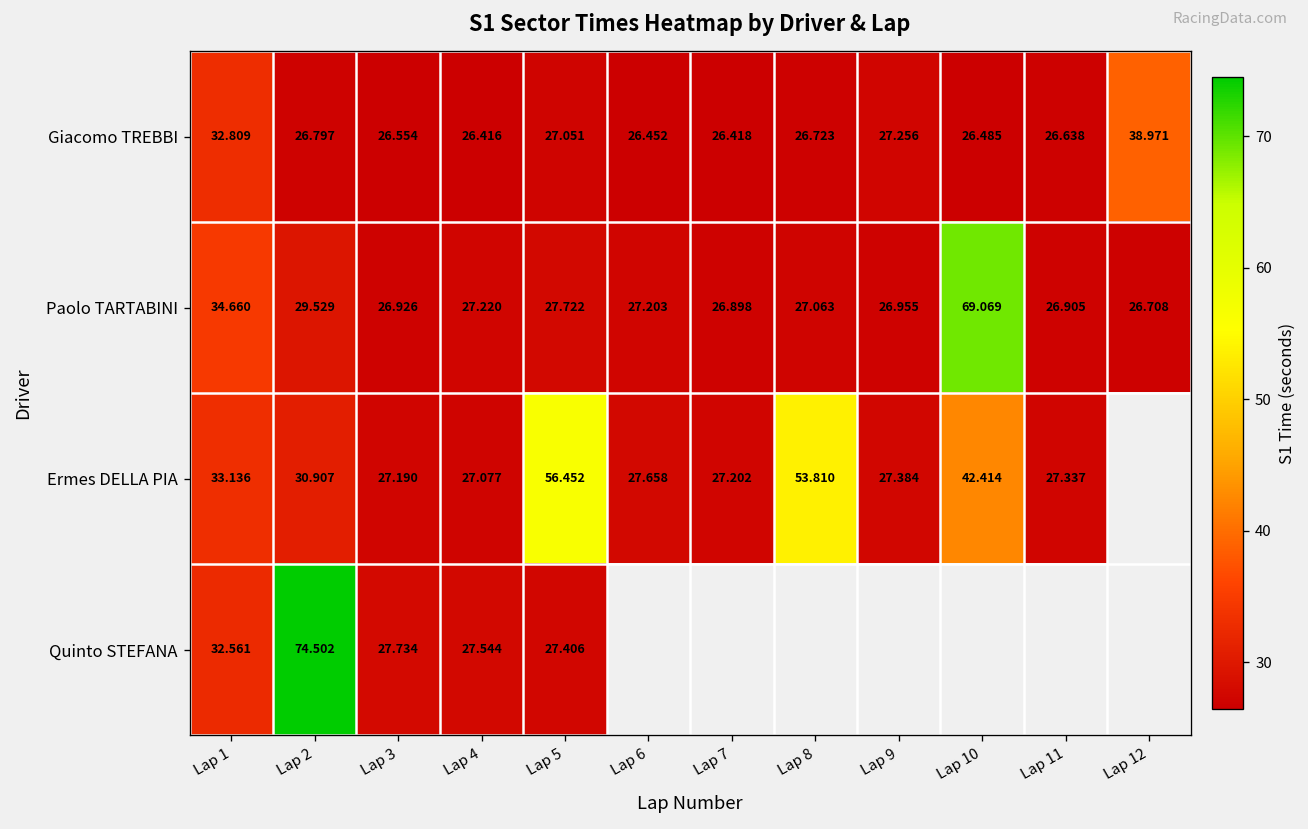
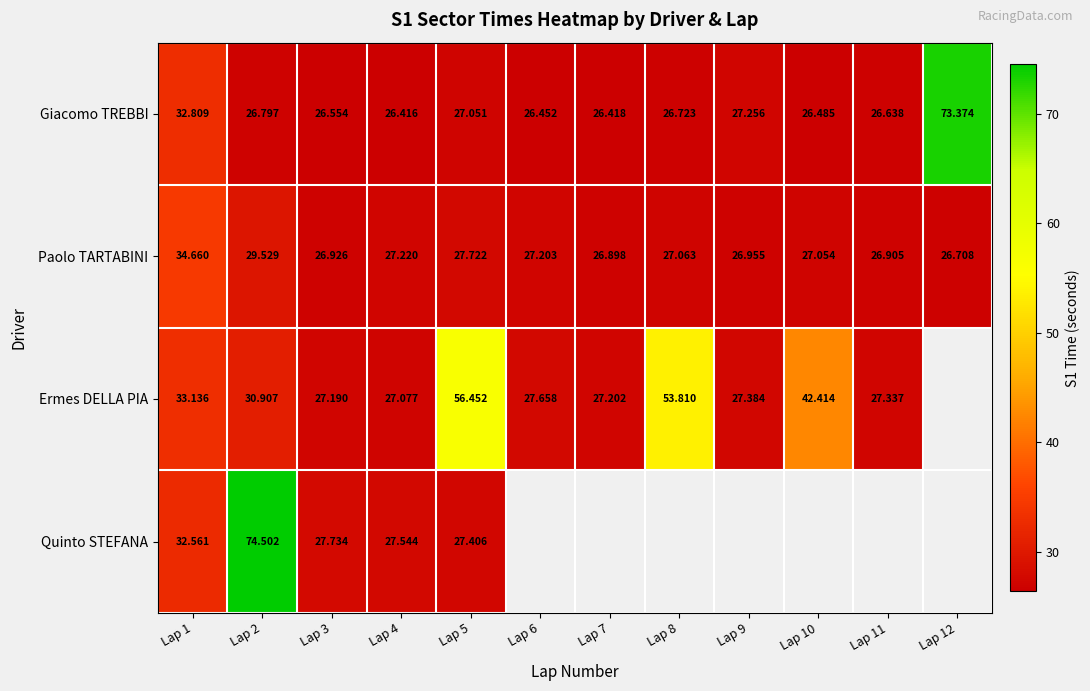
Giacomo TREBBI, Lap 12: 38.971 -> 73.374
Paolo TARTABINI, Lap 10: 69.069 -> 27.054
